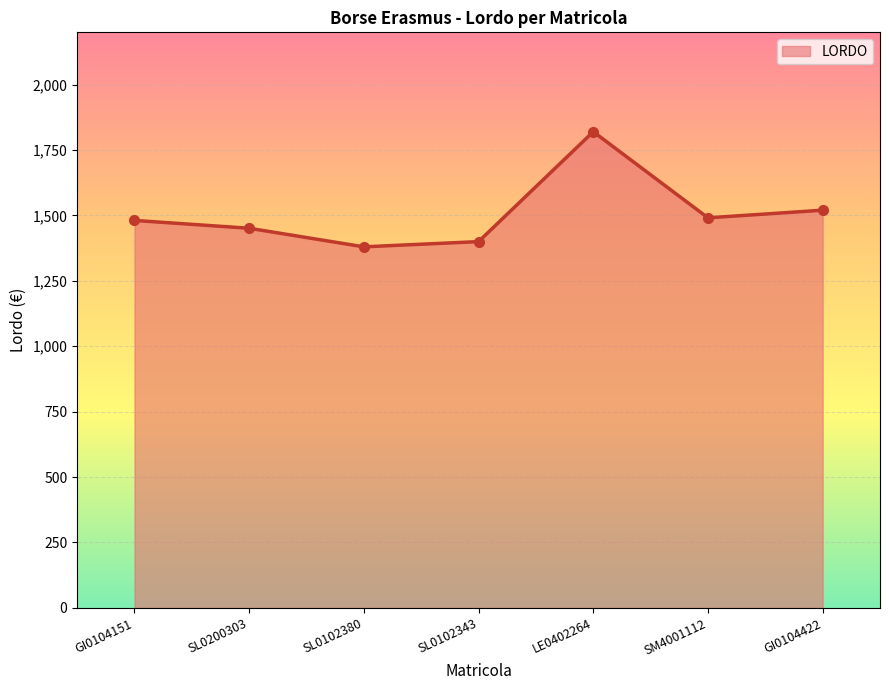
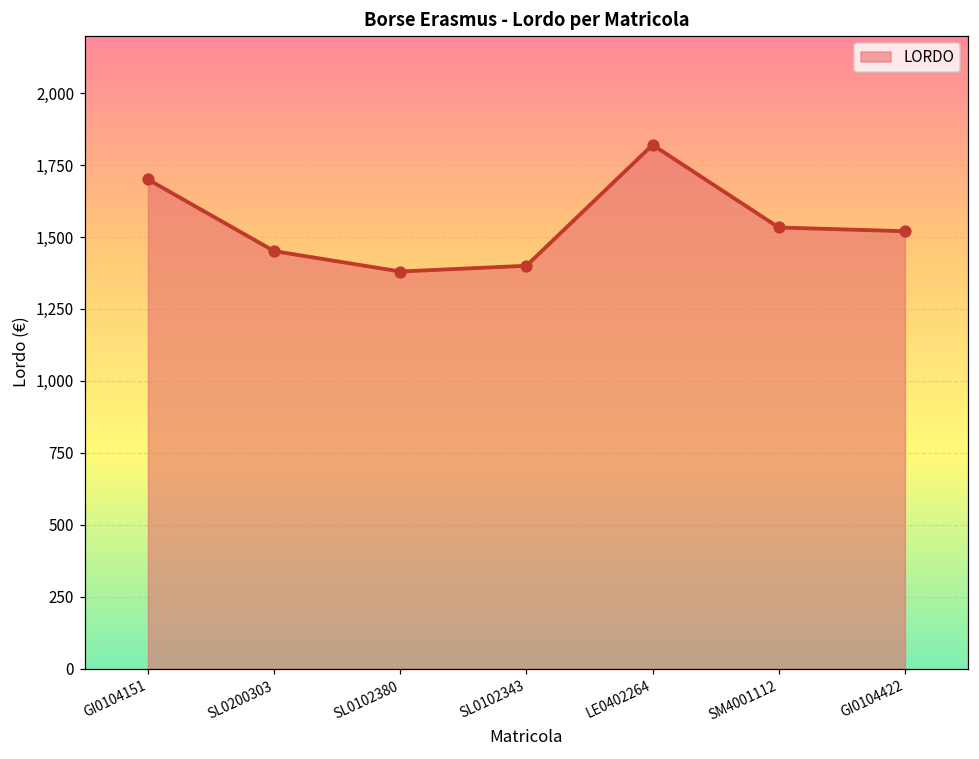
GI0104151: 1,480 -> 1,700
SM4001112: 1,490 -> 1,530
